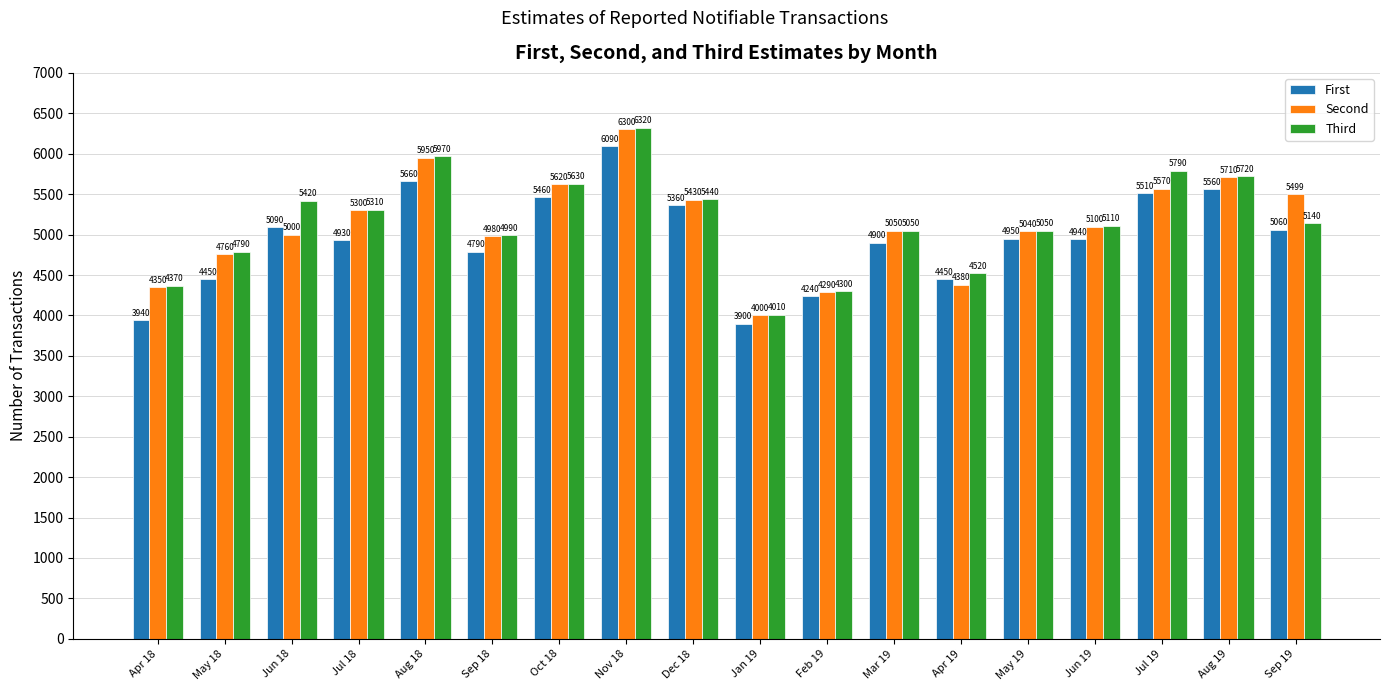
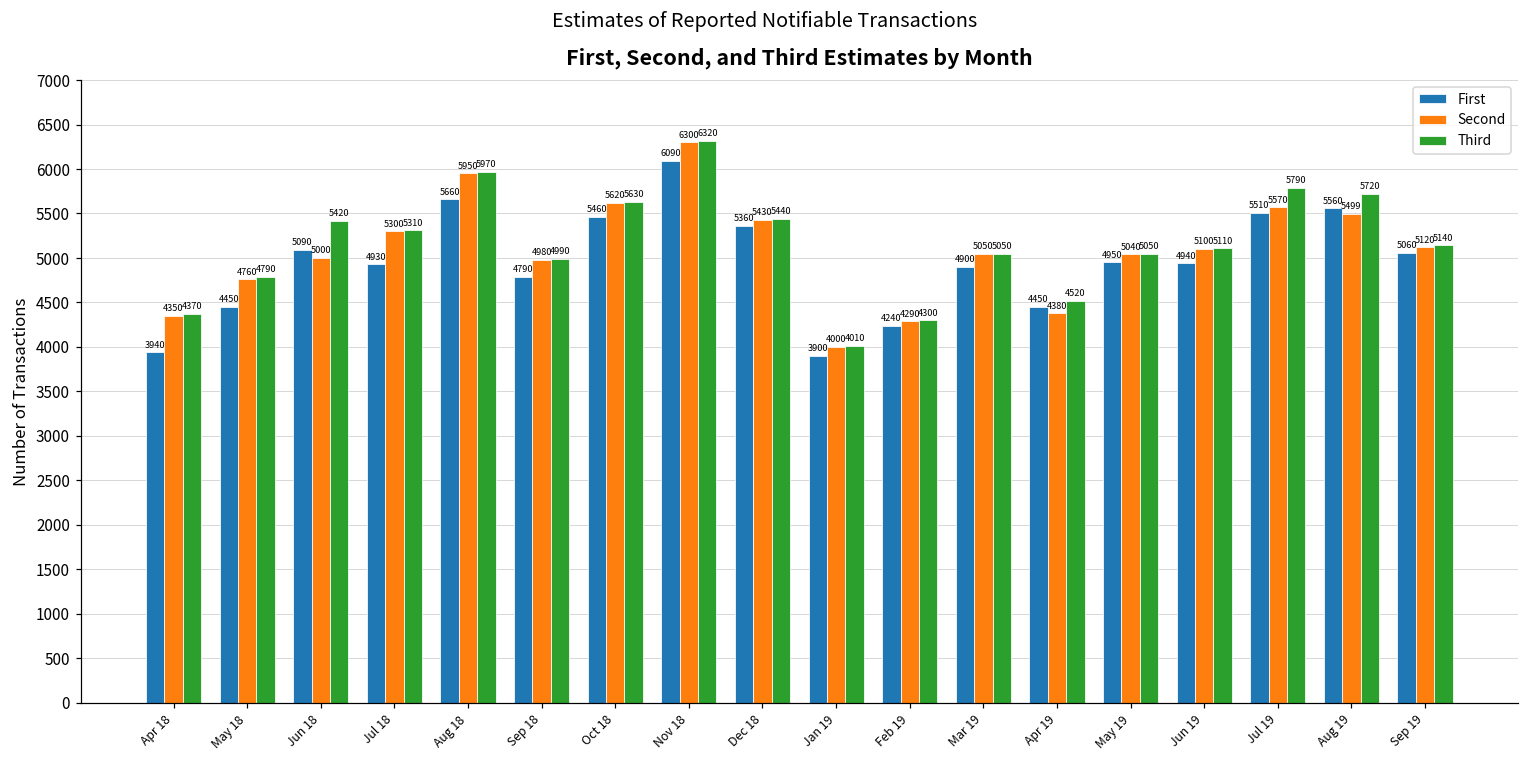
Second, Aug 19: 5710 -> 5499
Second, Sep 19: 5499 -> 5120
